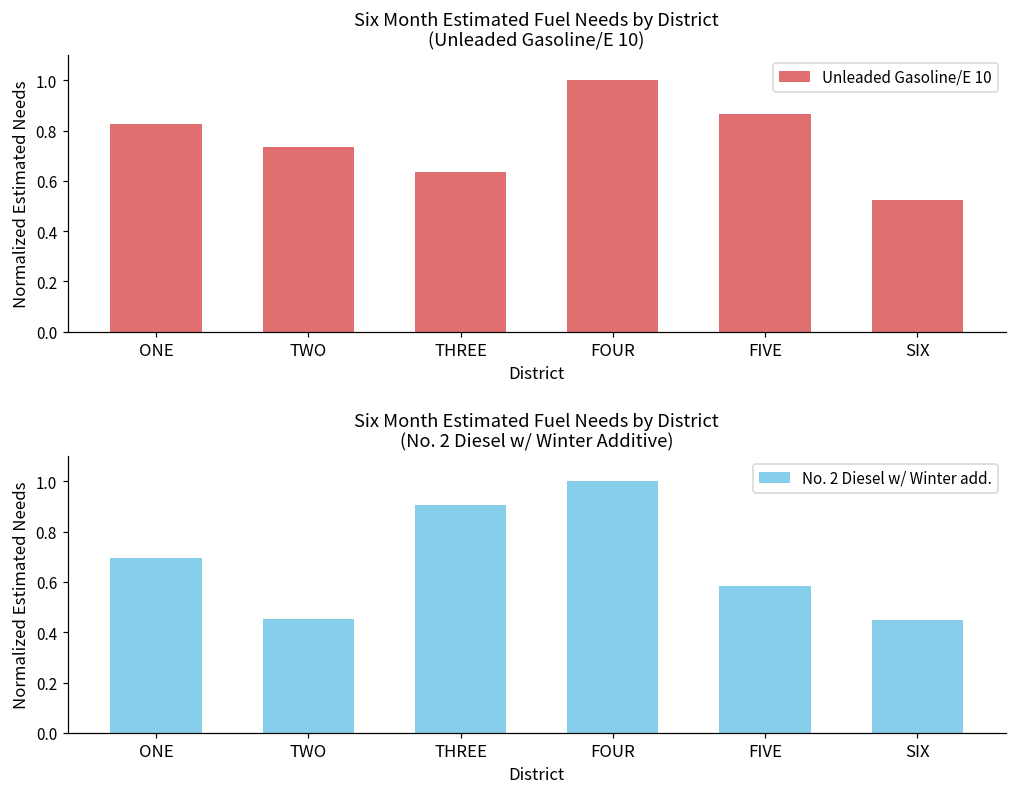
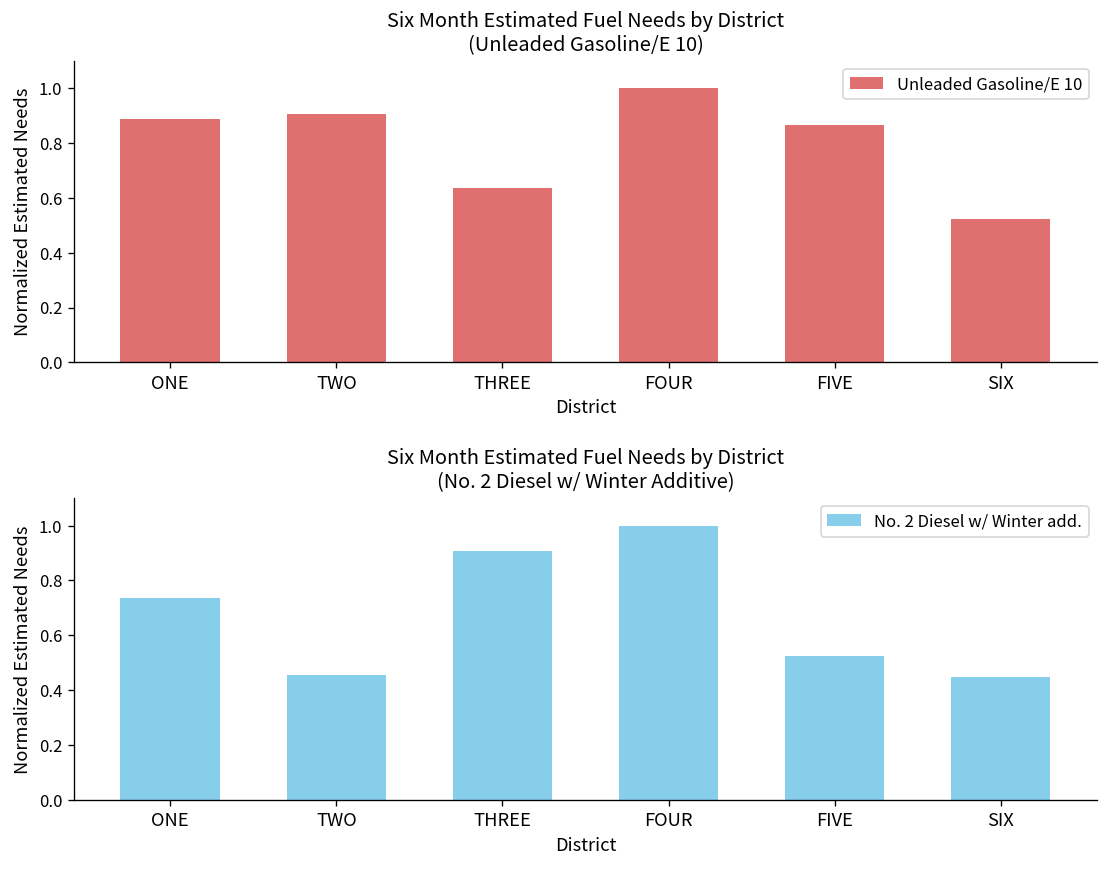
Six Month Estimated Fuel Needs by District (Unleaded Gasoline/E 10), ONE: 0.83 -> 0.89
Six Month Estimated Fuel Needs by District (Unleaded Gasoline/E 10), TWO: 0.73 -> 0.91
Six Month Estimated Fuel Needs by District (No. 2 Diesel w/ Winter Additive), ONE: 0.69 -> 0.74
Six Month Estimated Fuel Needs by District (No. 2 Diesel w/ Winter Additive), FIVE: 0.58 -> 0.52
